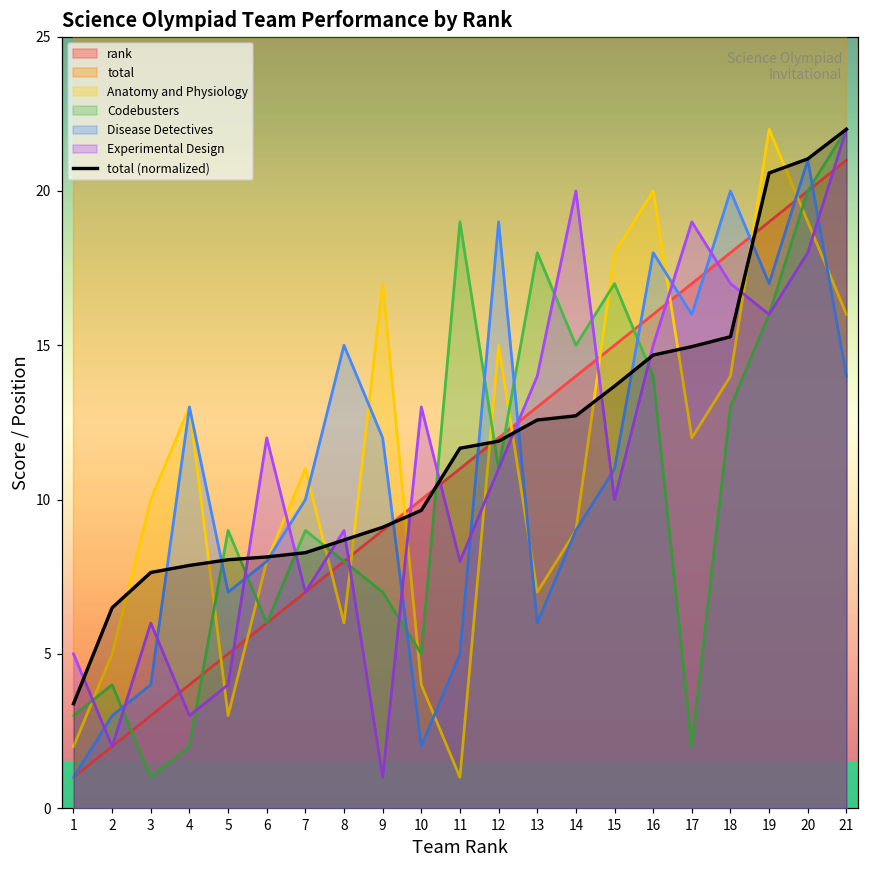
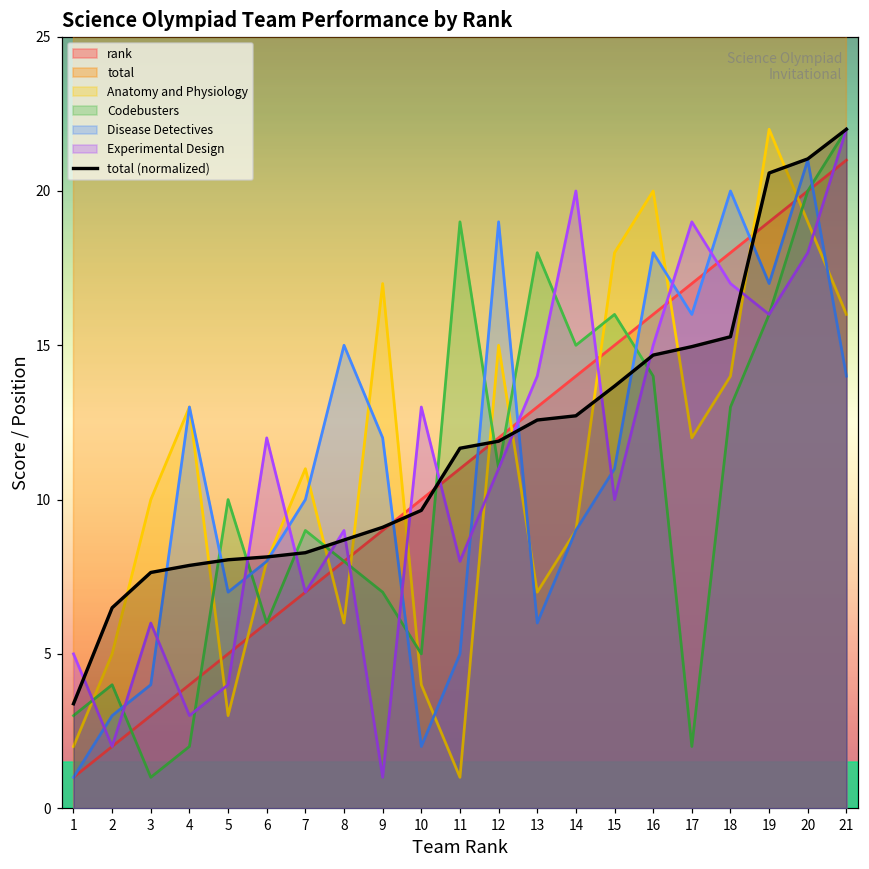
Codebusters, 5: 9 -> 10
Codebusters, 15: 17 -> 16
